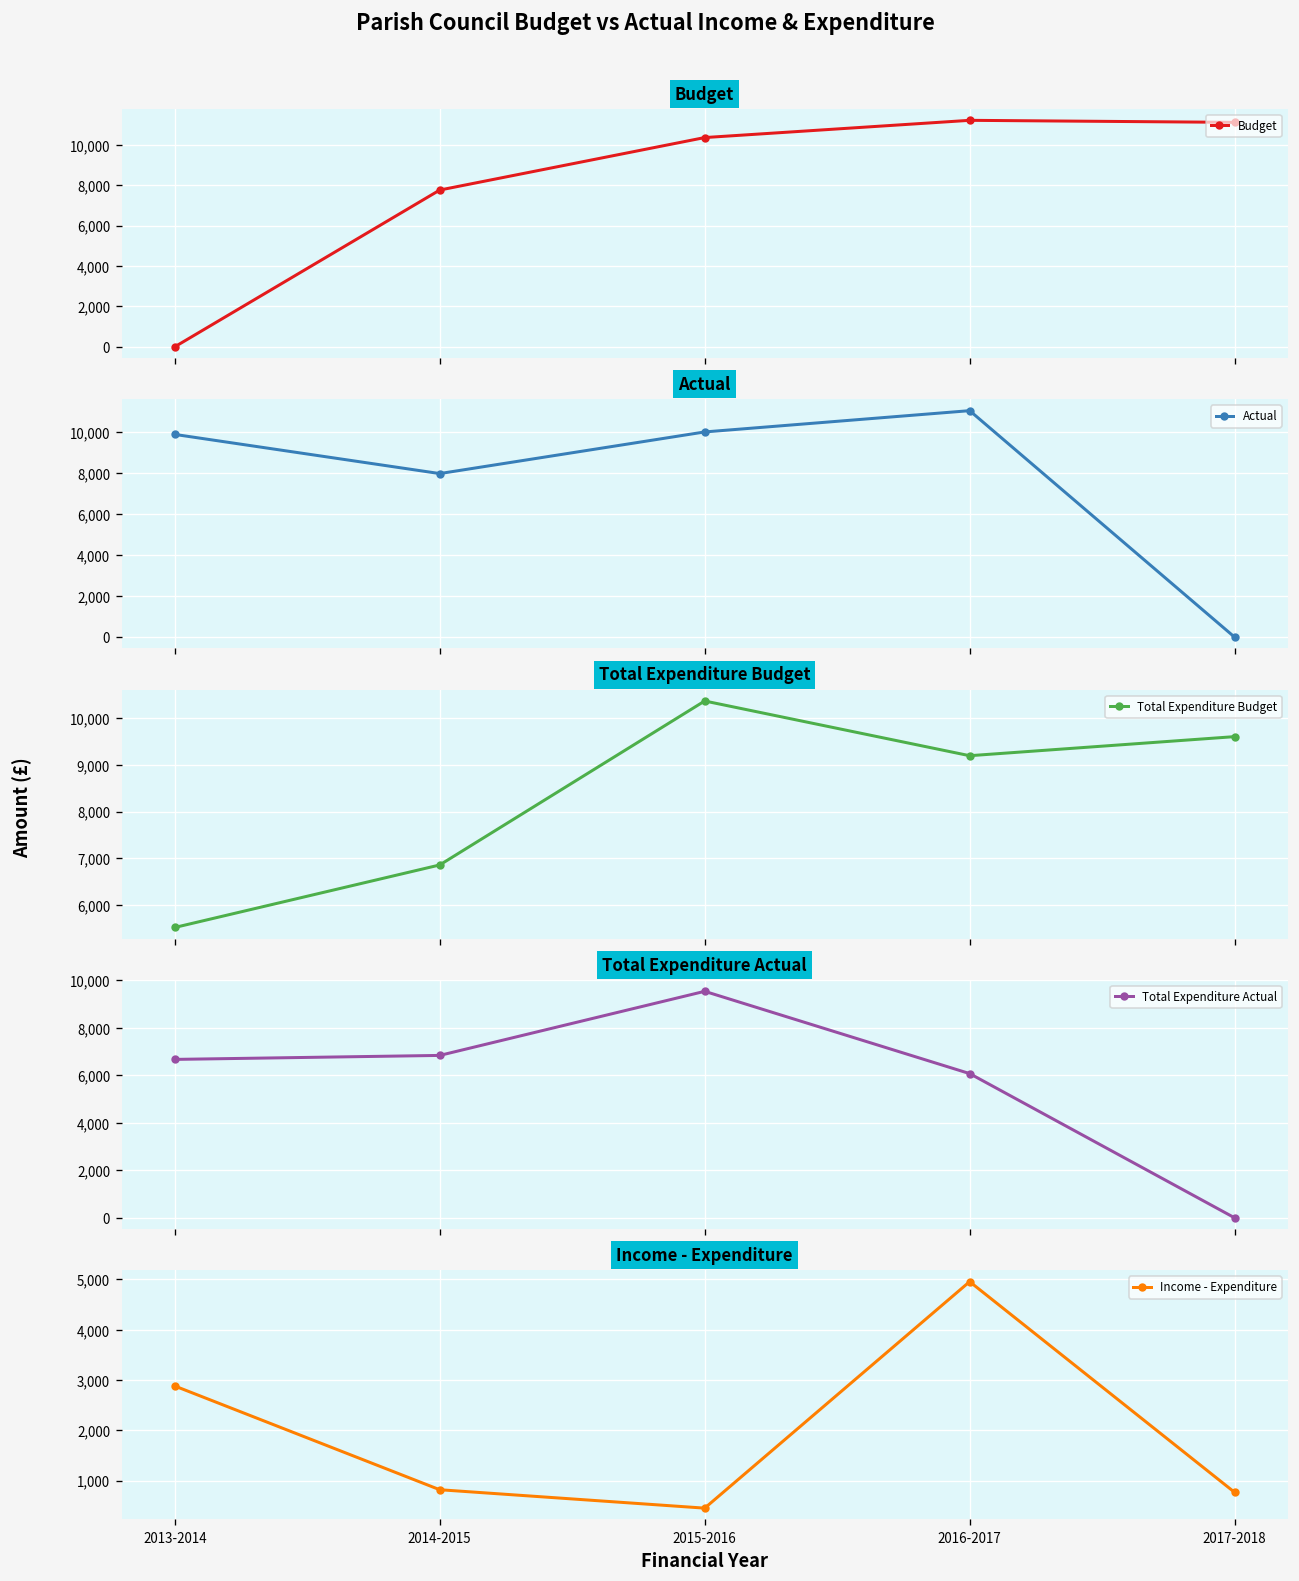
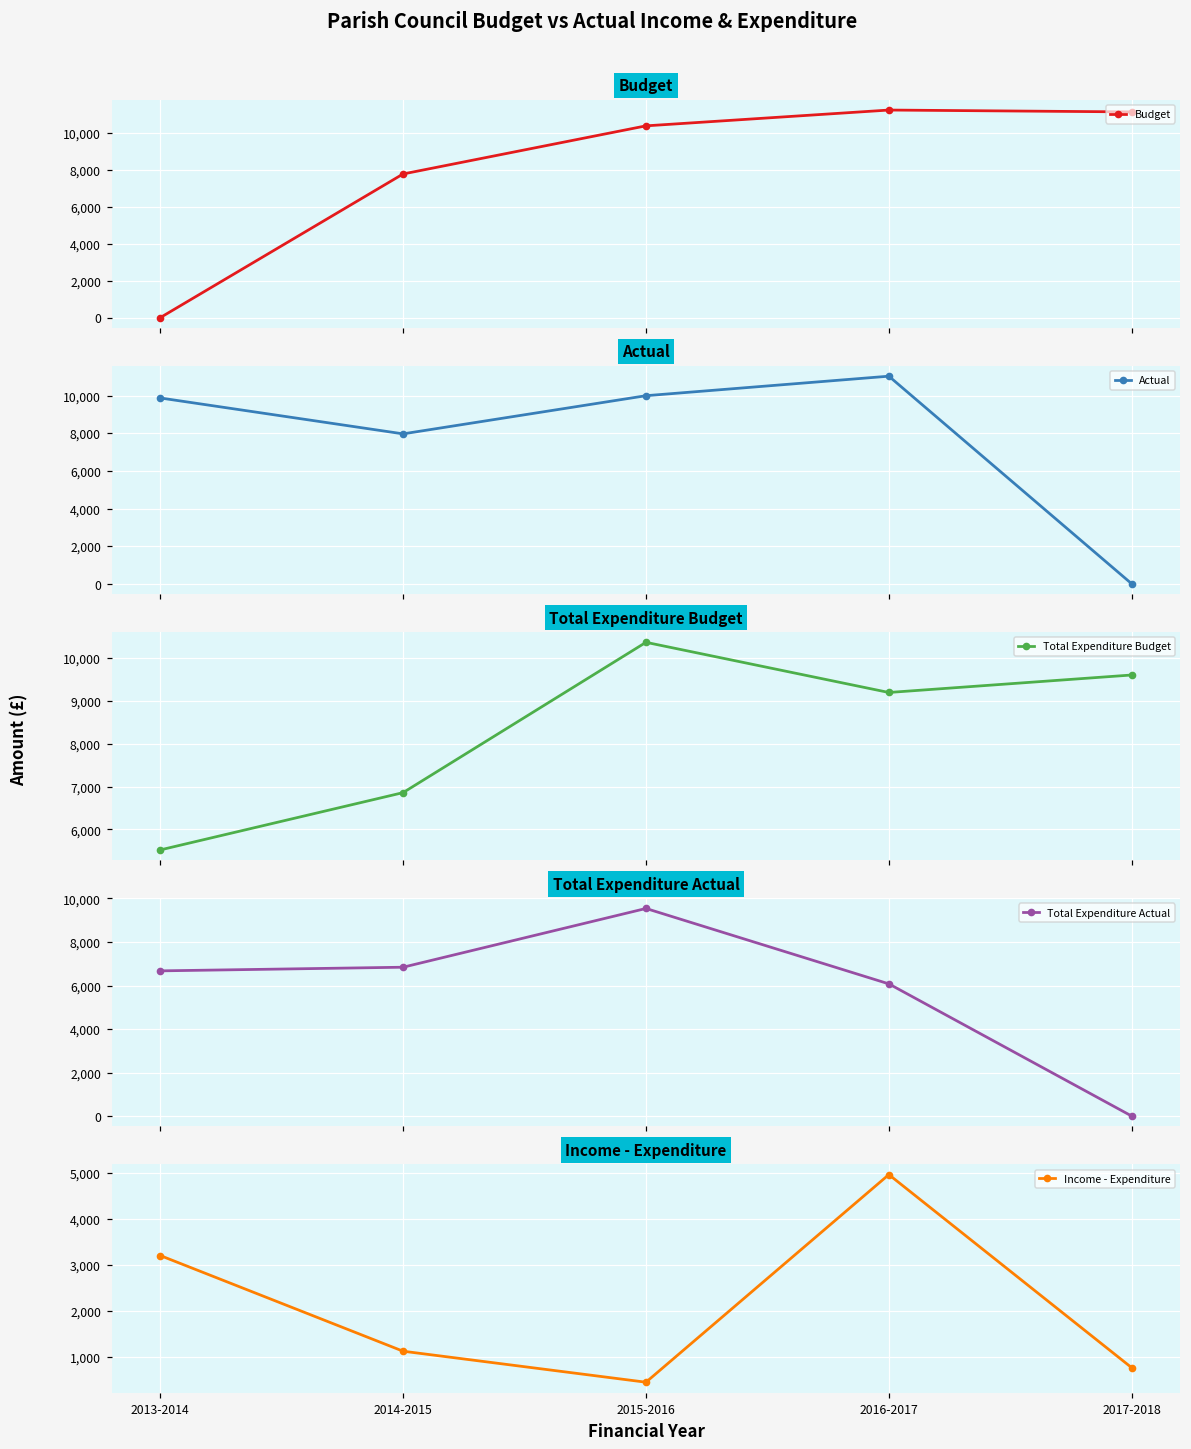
Income - Expenditure, 2013-2014: 2,900 -> 3,200
Income - Expenditure, 2014-2015: 800 -> 1,100
